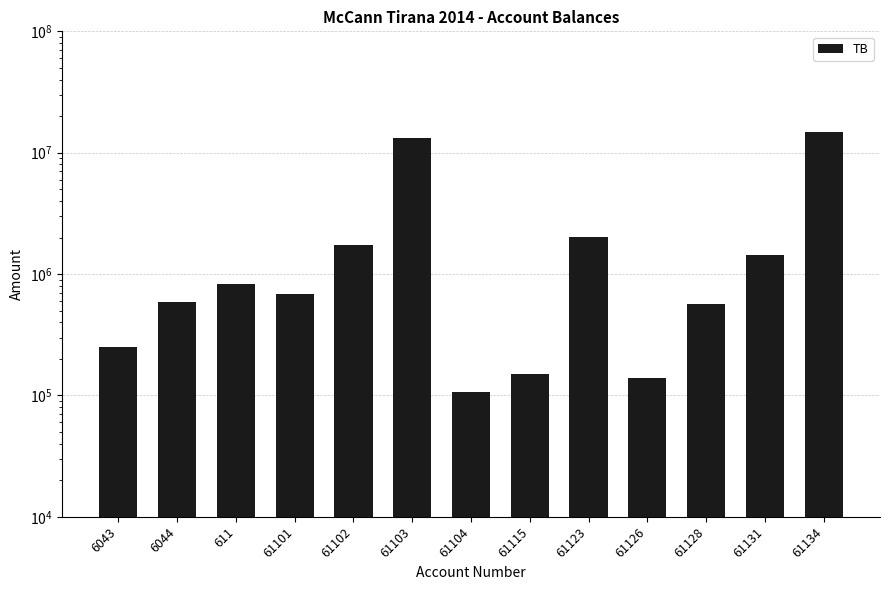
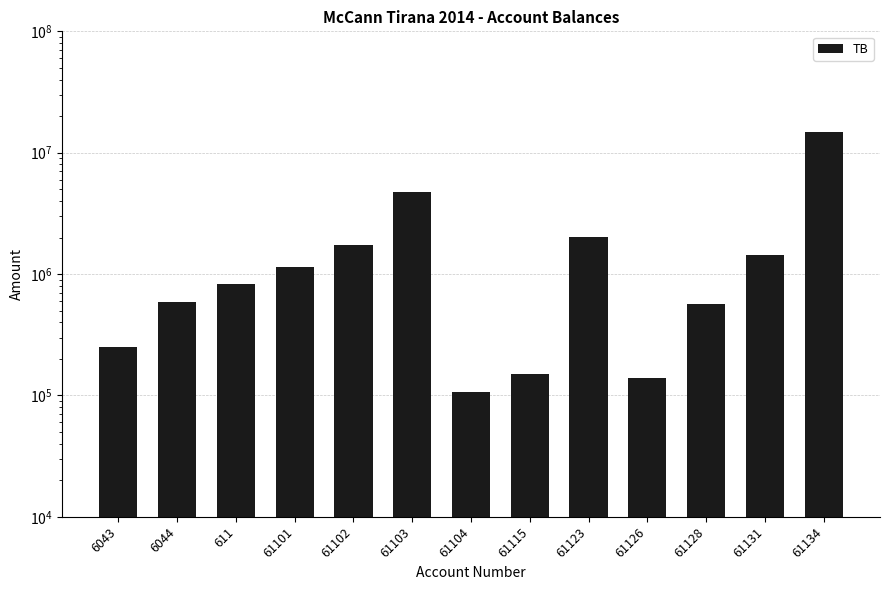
61101: 700000 -> 1100000
61103: 13000000 -> 4700000
